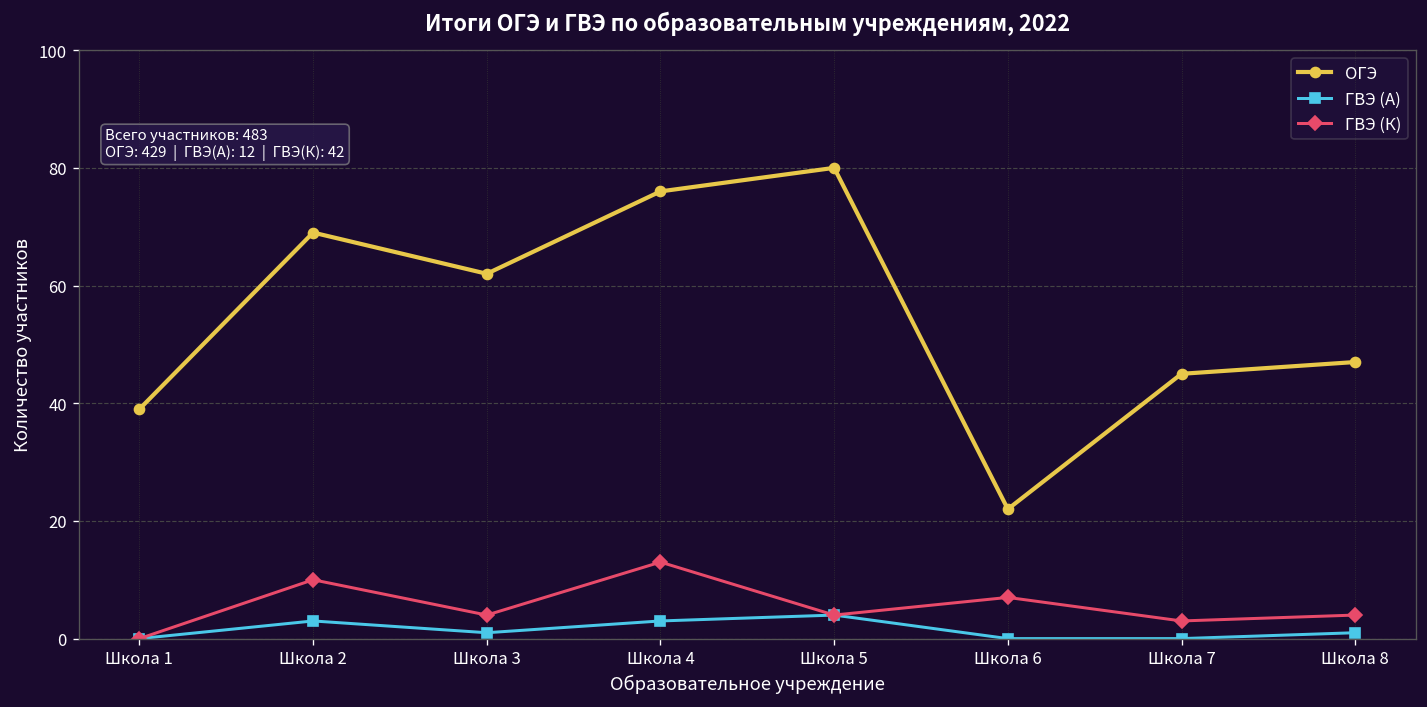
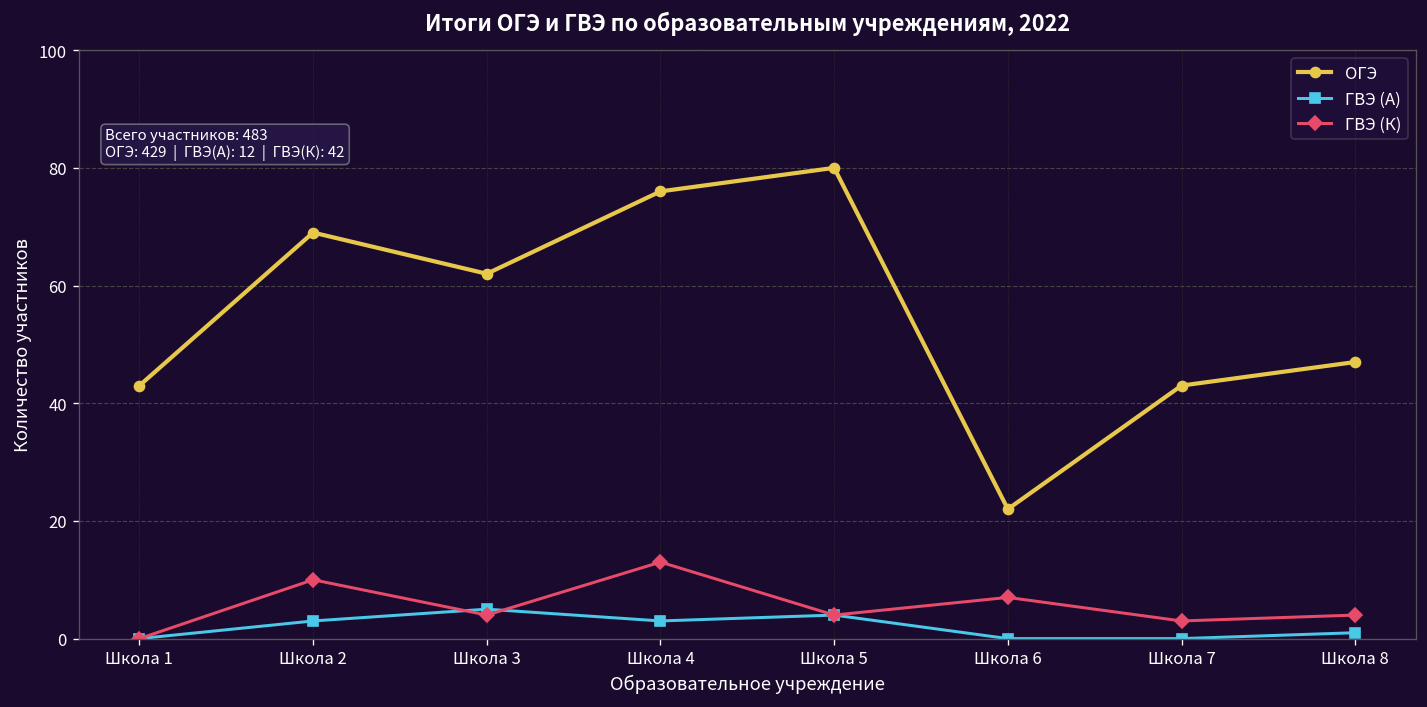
ОГЭ, Школа 1: 39 -> 43
ГВЭ (А), Школа 3: 1 -> 5
ОГЭ, Школа 7: 45 -> 43
